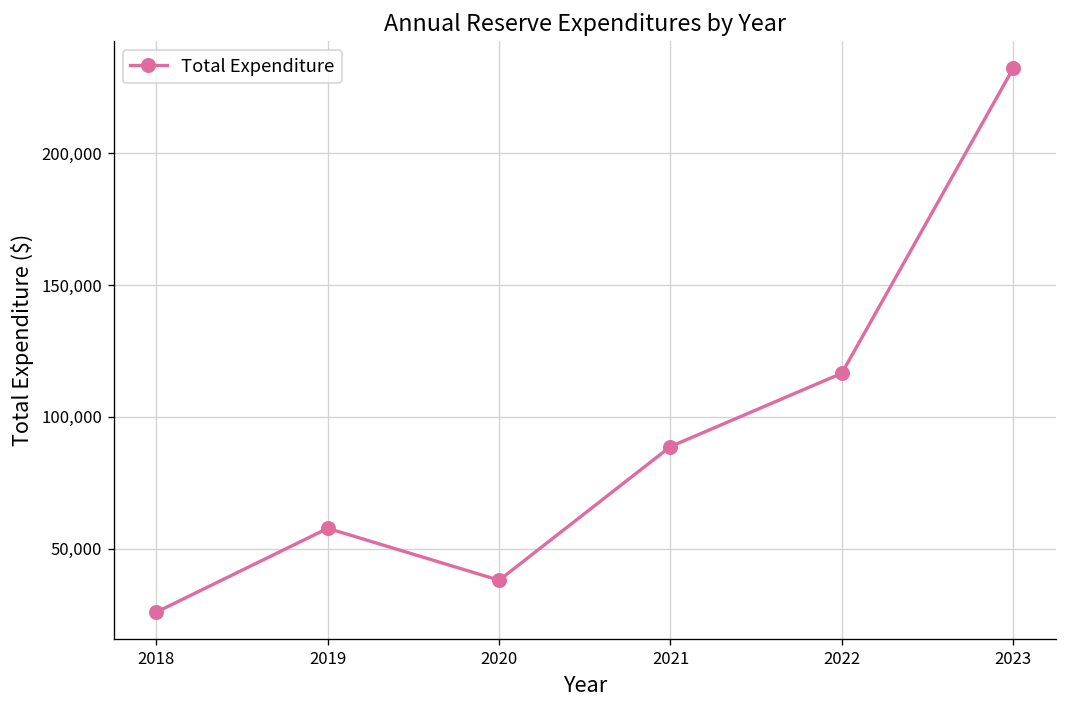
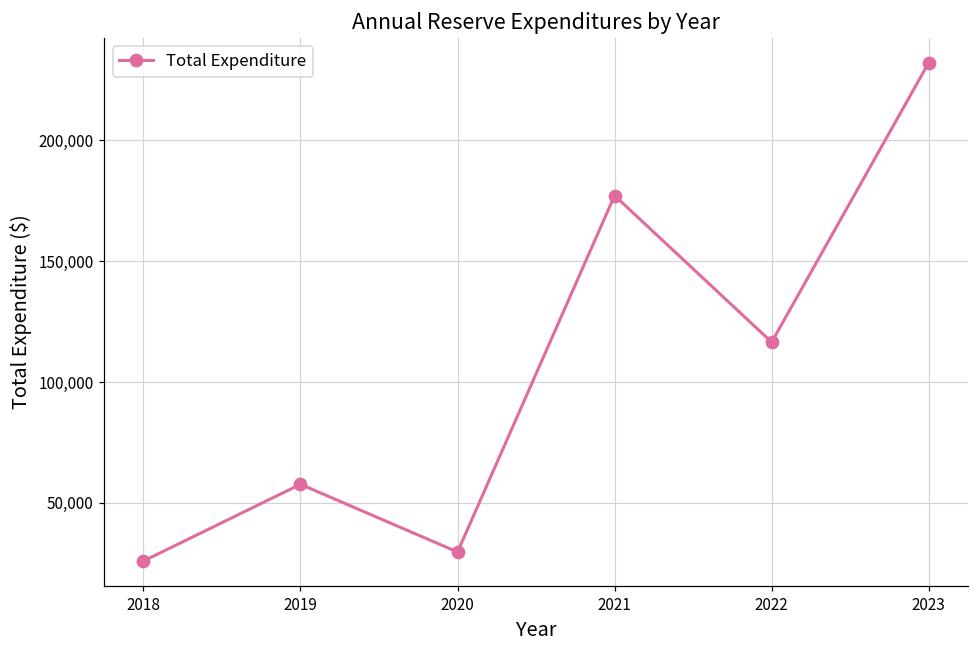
2020: 38,000 -> 30,000
2021: 89,000 -> 177,000
